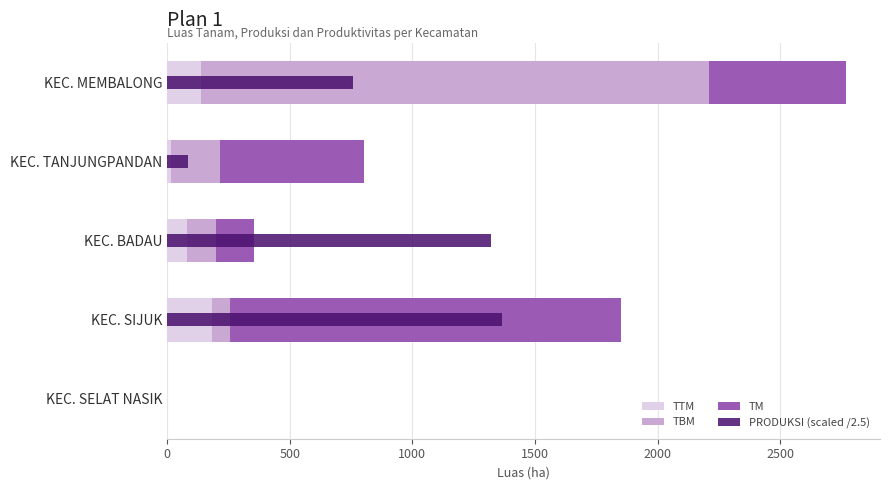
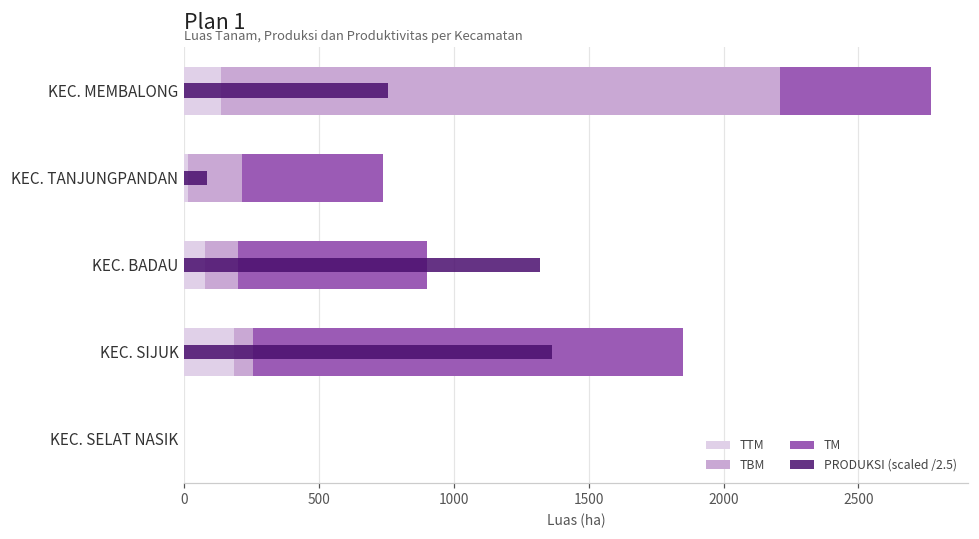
TM, KEC. TANJUNGPANDAN: 590 -> 530
TM, KEC. BADAU: 150 -> 700
